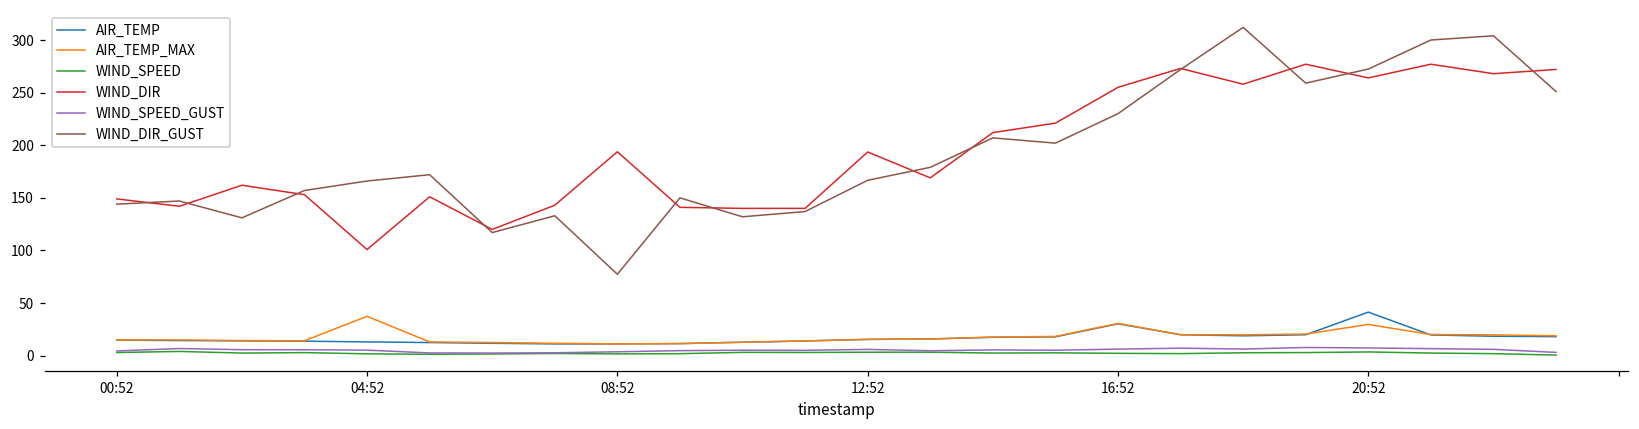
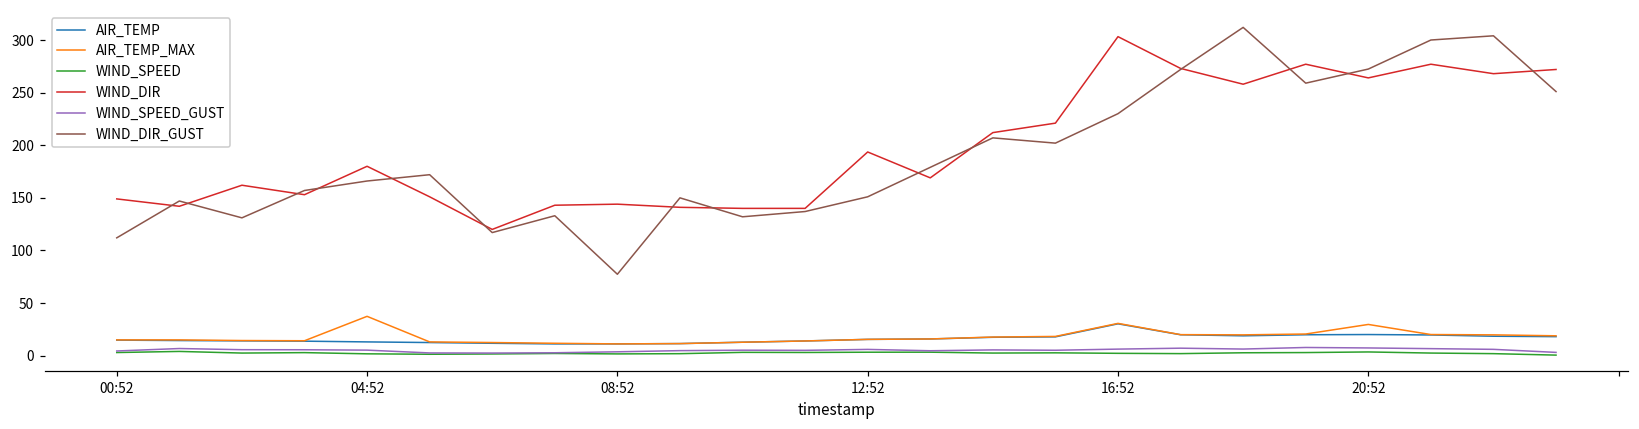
WIND_DIR_GUST, 00:52: 140 -> 110
WIND_DIR, 04:52: 100 -> 180
WIND_DIR, 08:52: 190 -> 140
WIND_DIR_GUST, 12:52: 170 -> 150
WIND_DIR, 16:52: 260 -> 300
AIR_TEMP, 20:52: 40 -> 20
